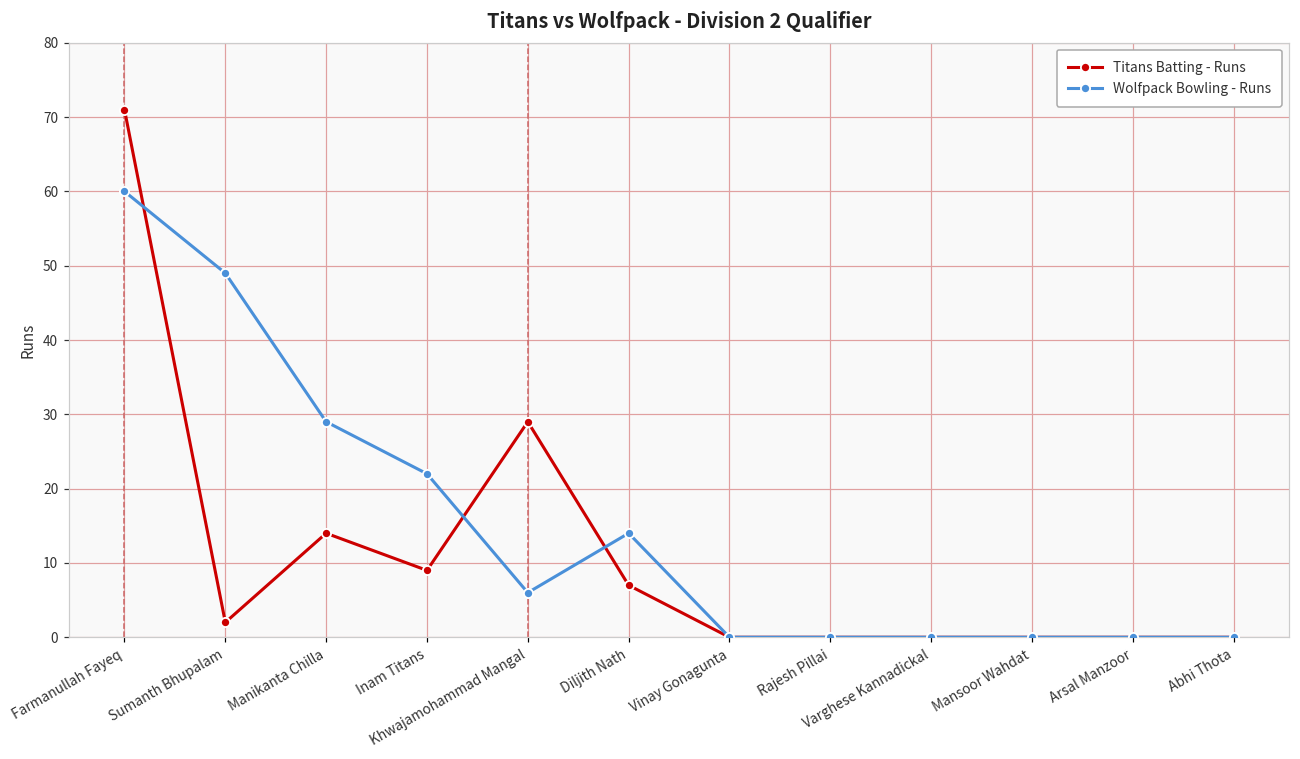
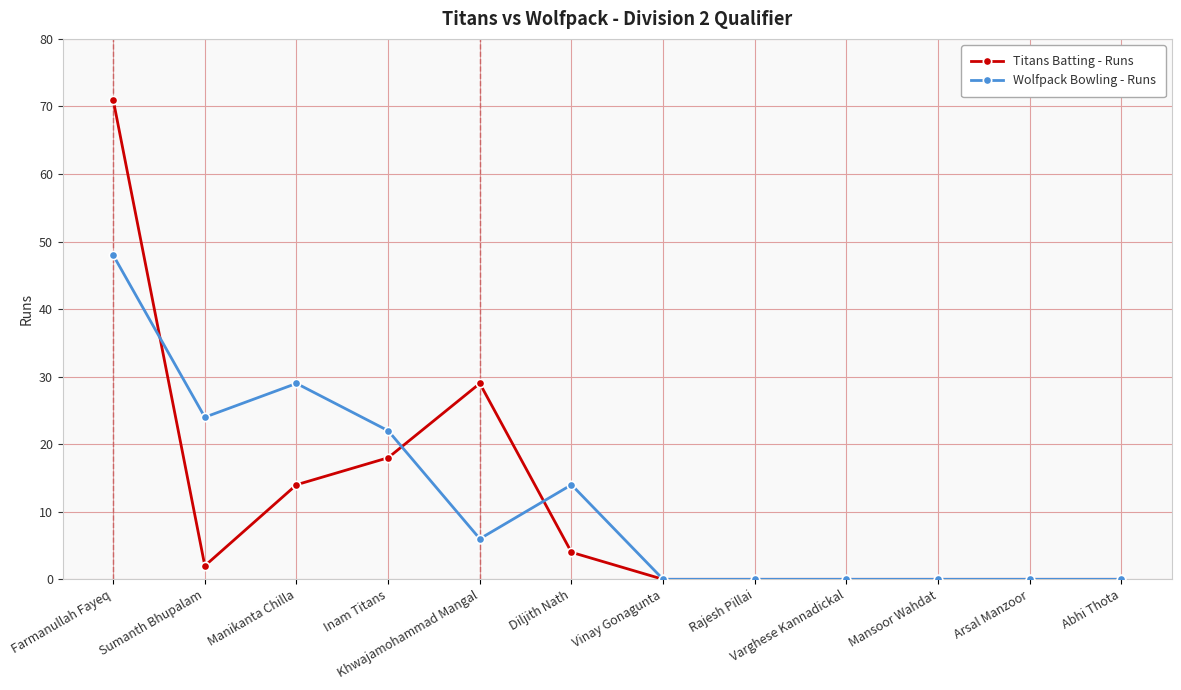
Wolfpack Bowling - Runs, Farmanullah Fayeq: 60 -> 48
Wolfpack Bowling - Runs, Sumanth Bhupalam: 49 -> 24
Titans Batting - Runs, Inam Titans: 9 -> 18
Titans Batting - Runs, Diljith Nath: 7 -> 4
